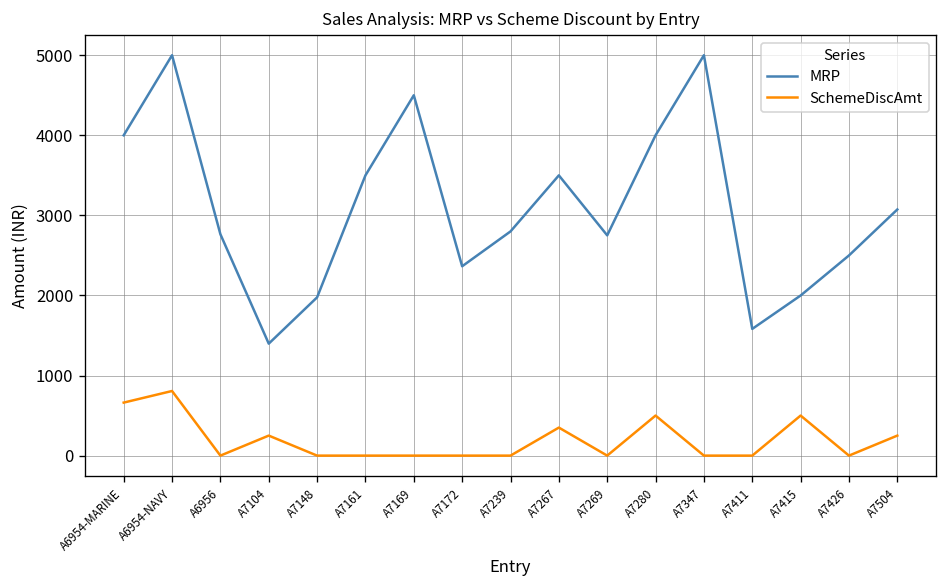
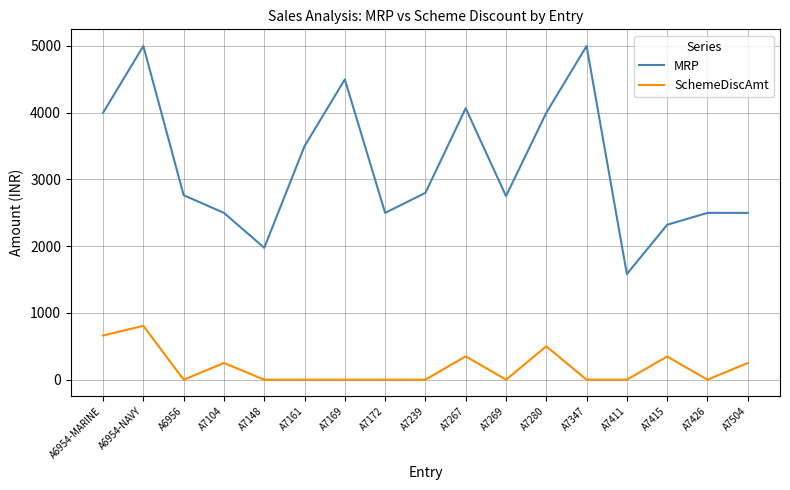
MRP, A7104: 1400 -> 2500
MRP, A7172: 2400 -> 2500
MRP, A7267: 3500 -> 4100
MRP, A7415: 2000 -> 2300
SchemeDiscAmt, A7415: 500 -> 300
MRP, A7504: 3100 -> 2500
